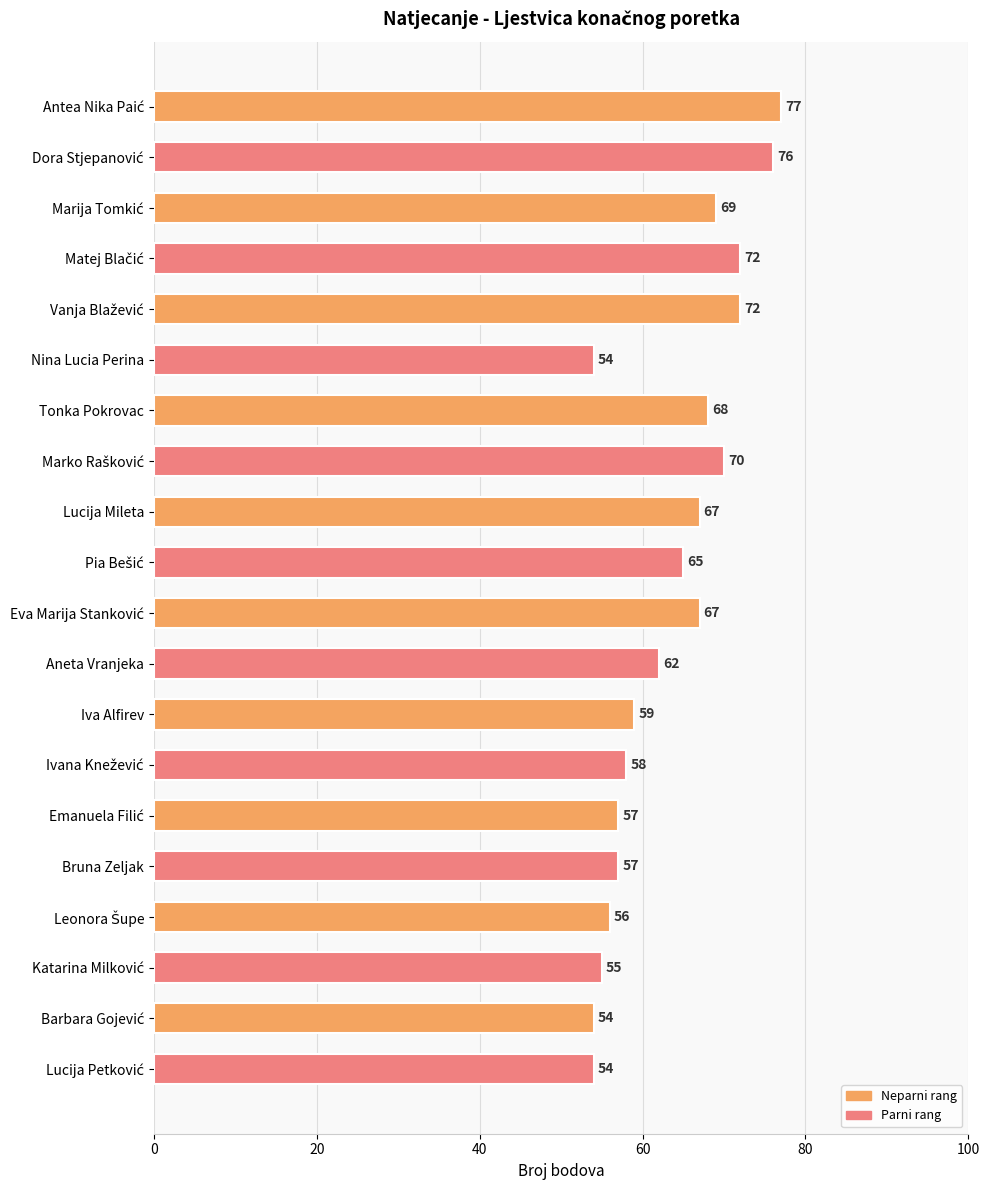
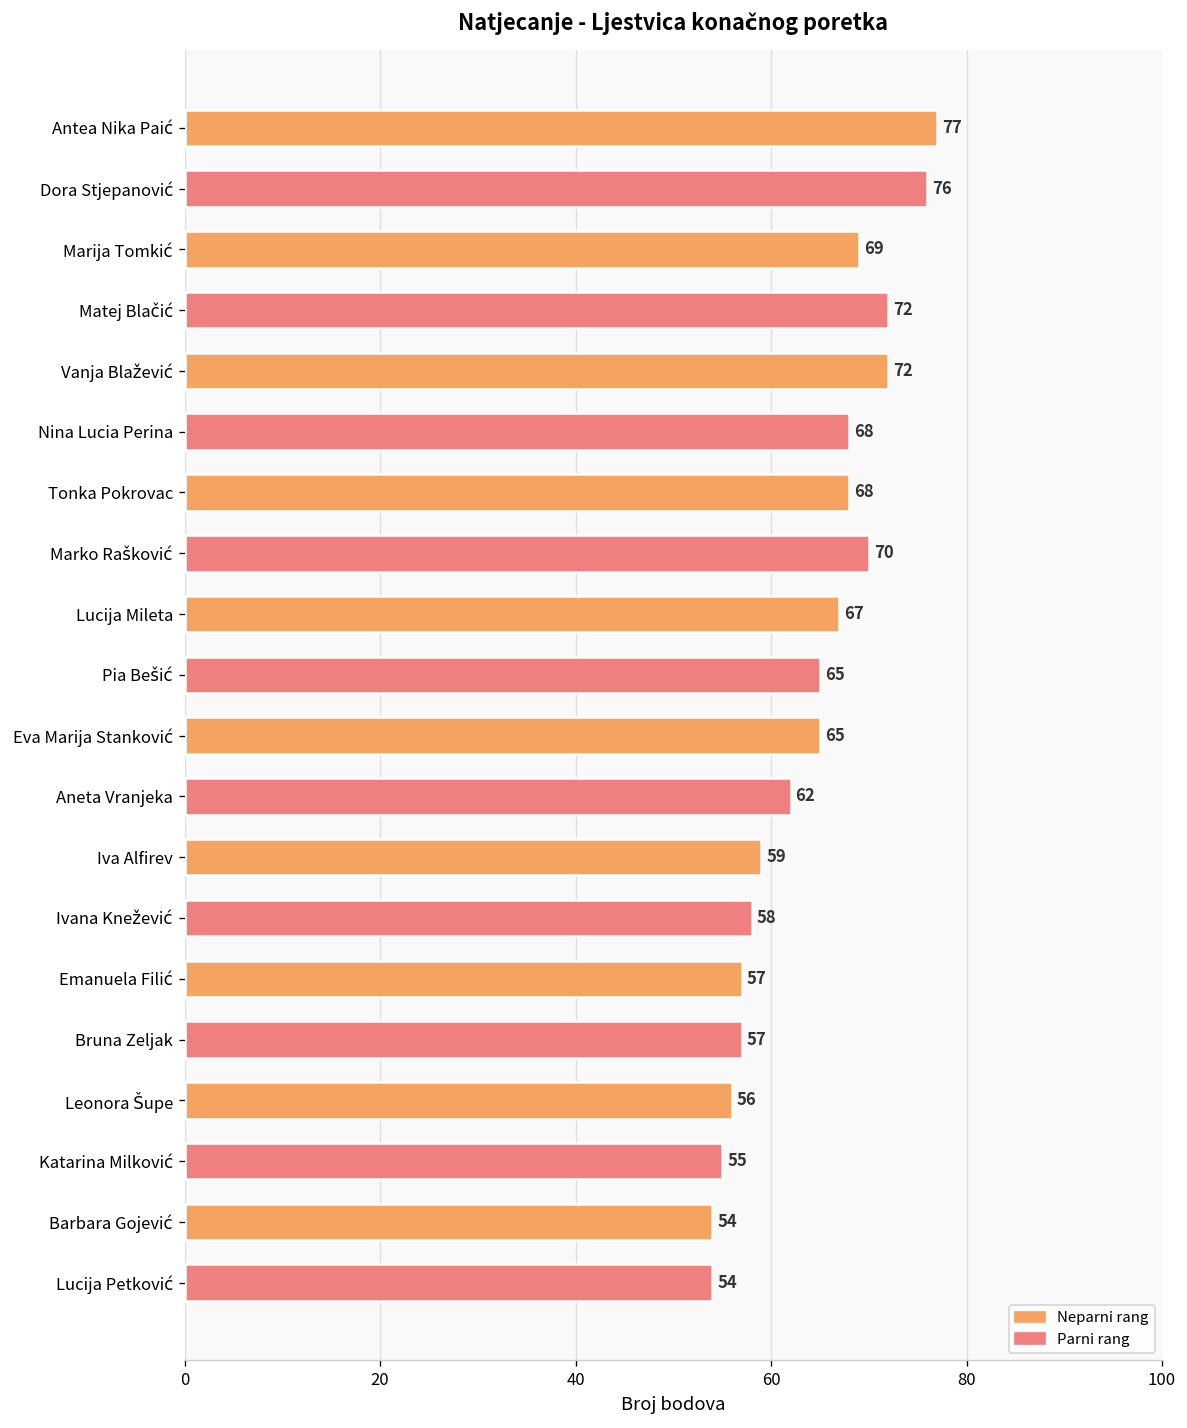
Nina Lucia Perina: 54 -> 68
Eva Marija Stanković: 67 -> 65
